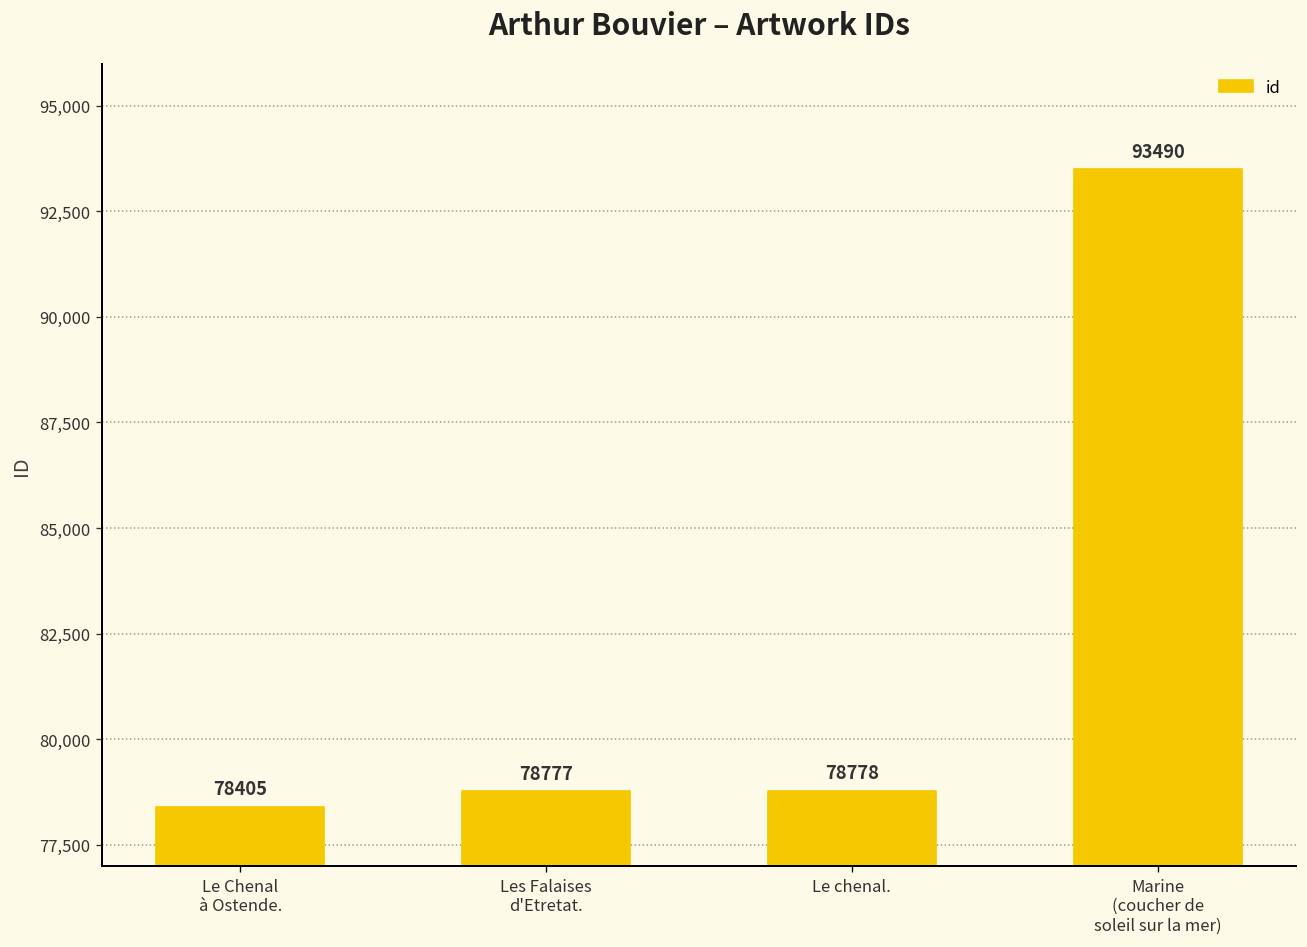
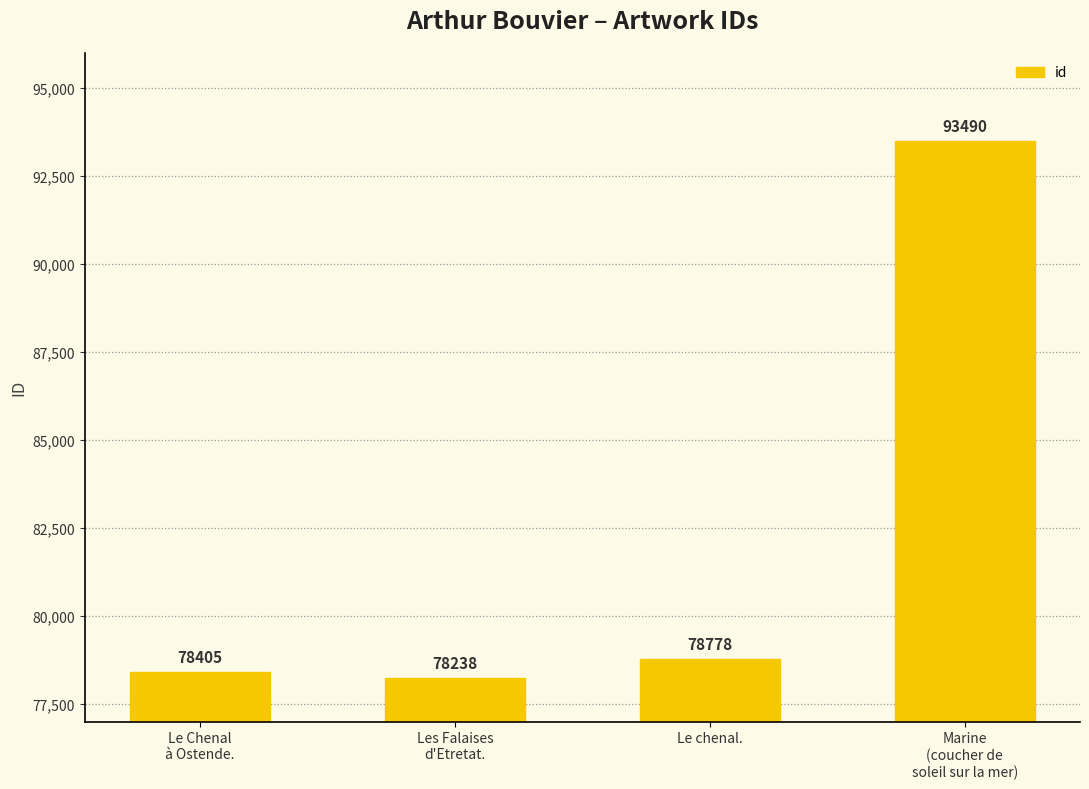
Les Falaises d'Etretat.: 78777 -> 78238
